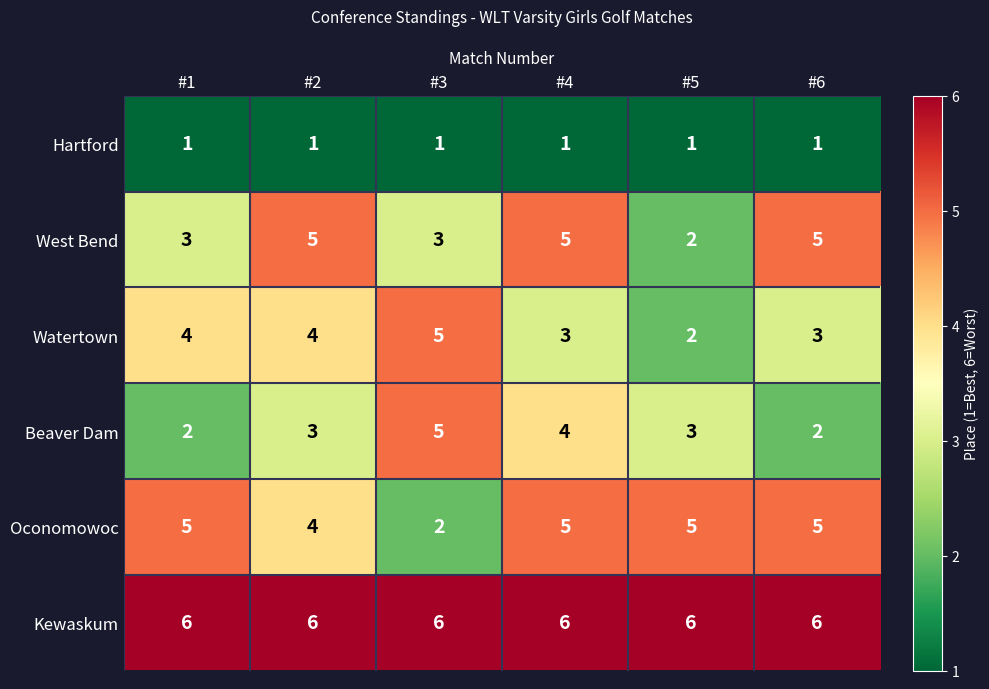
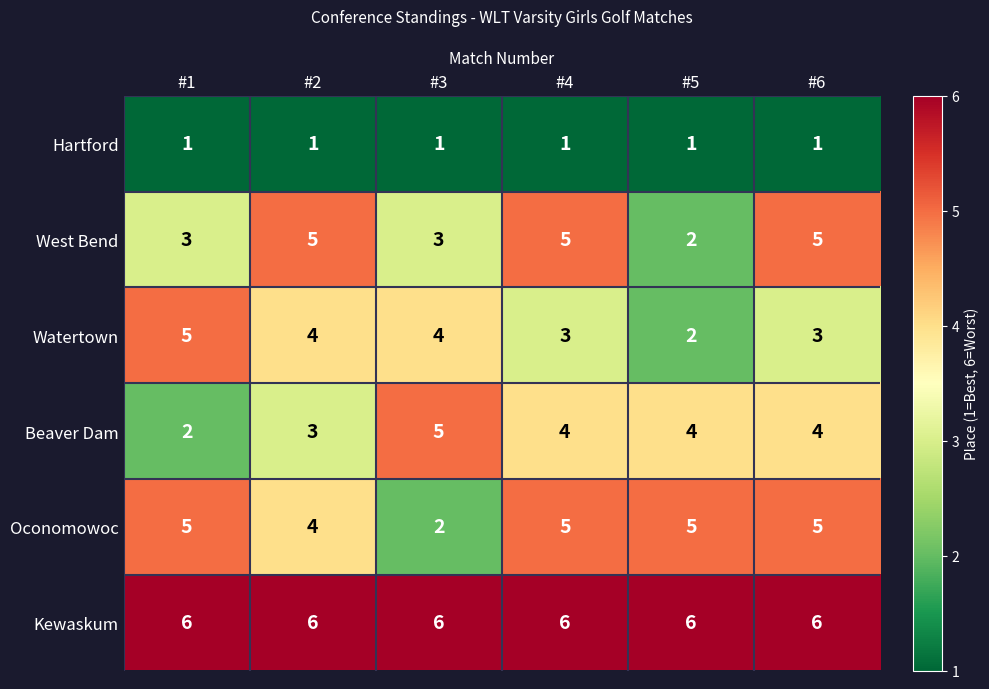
Watertown, #1: 4 -> 5
Watertown, #3: 5 -> 4
Beaver Dam, #5: 3 -> 4
Beaver Dam, #6: 2 -> 4
